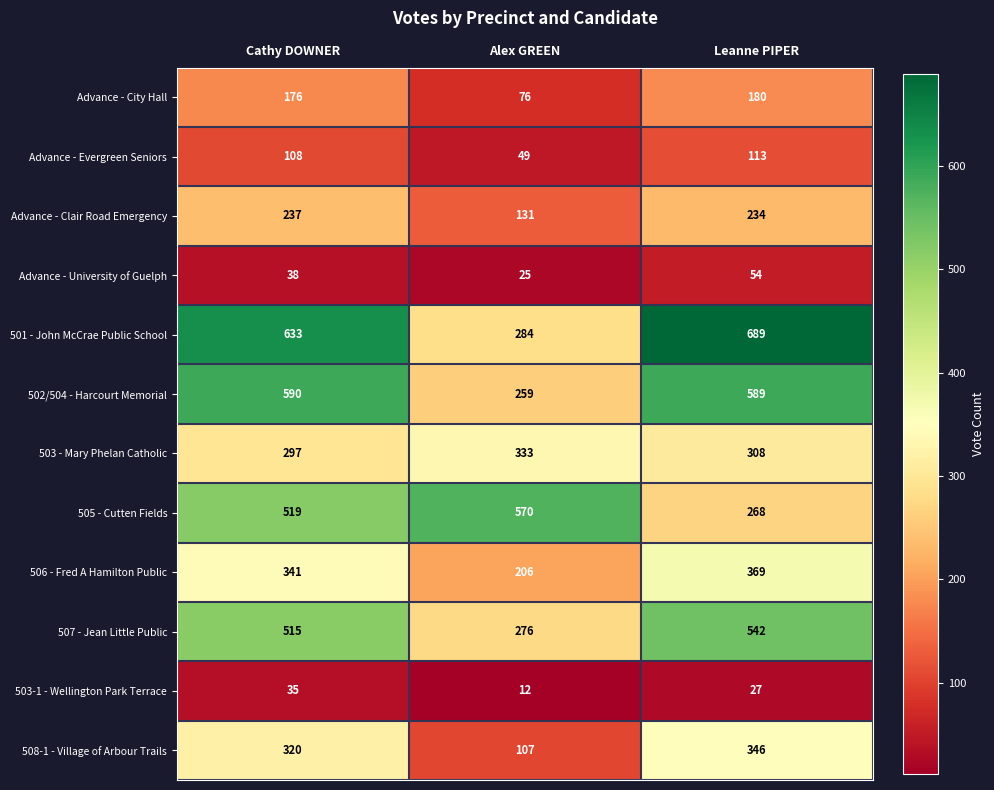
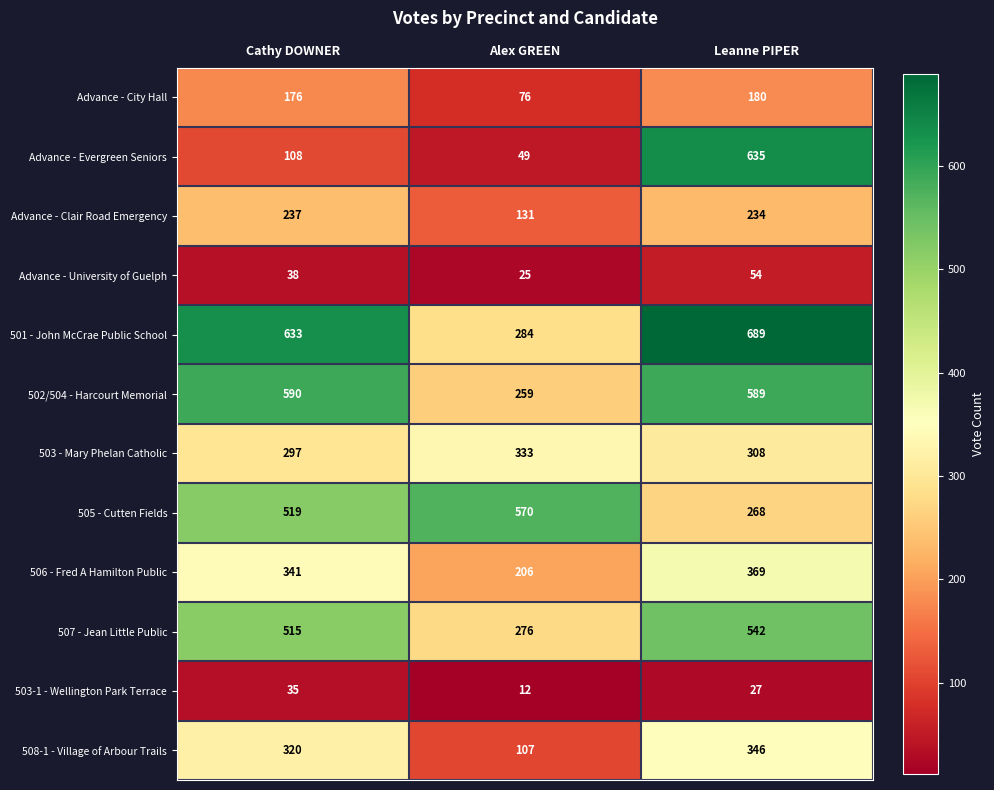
Advance - Evergreen Seniors, Leanne PIPER: 113 -> 635
